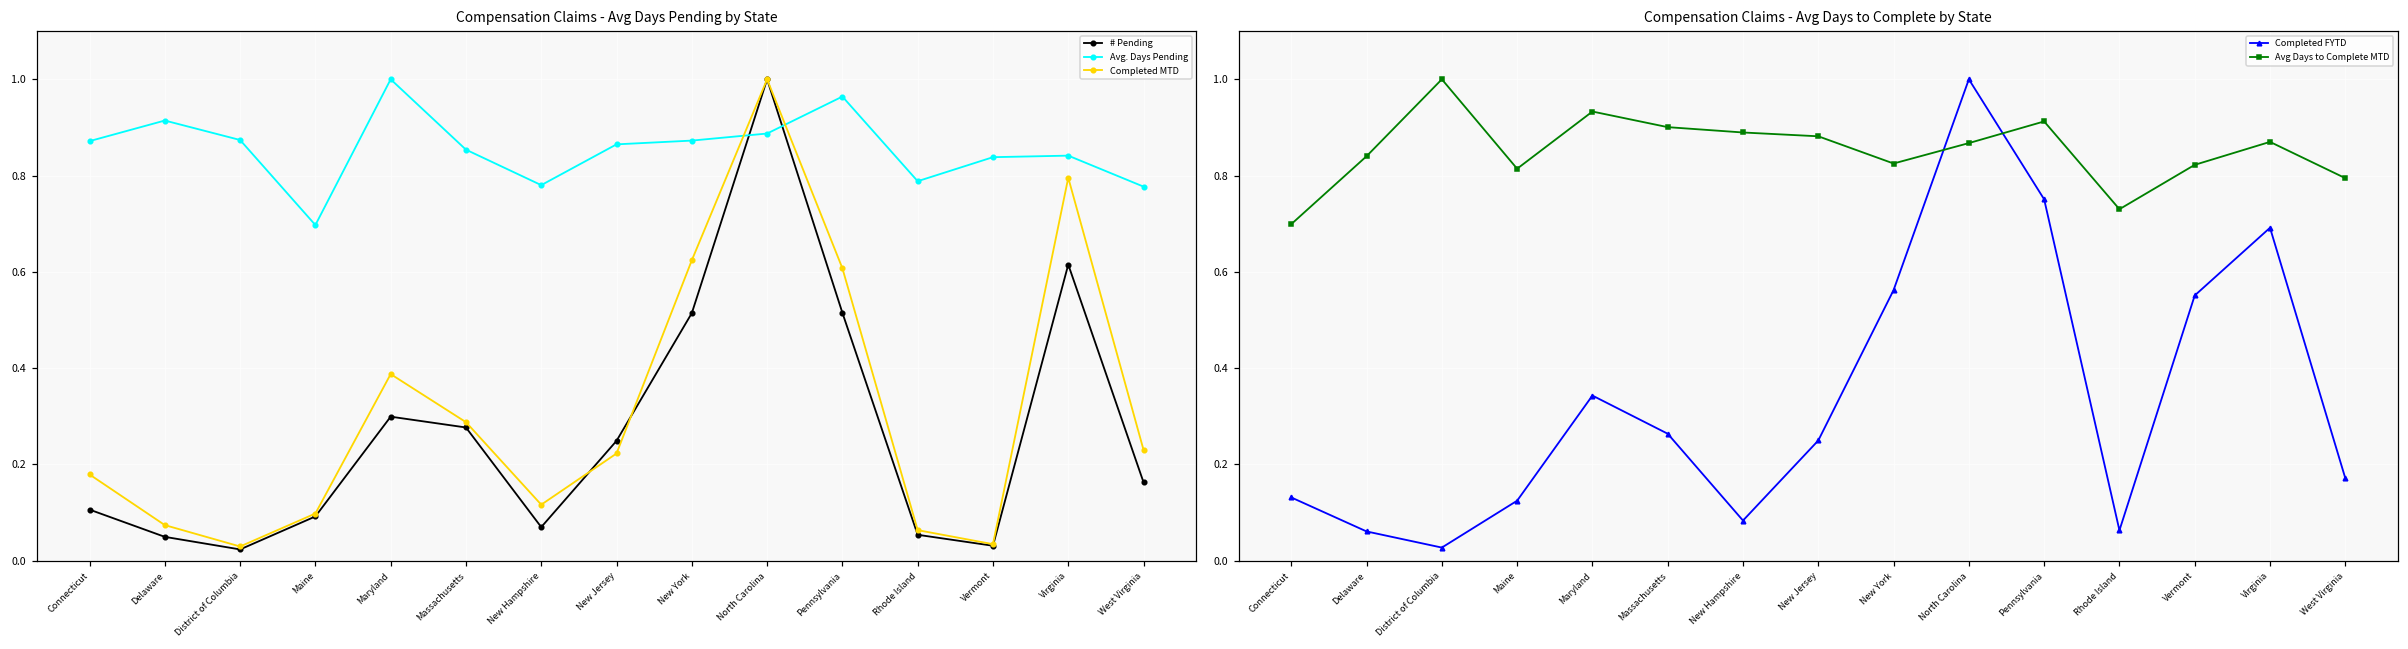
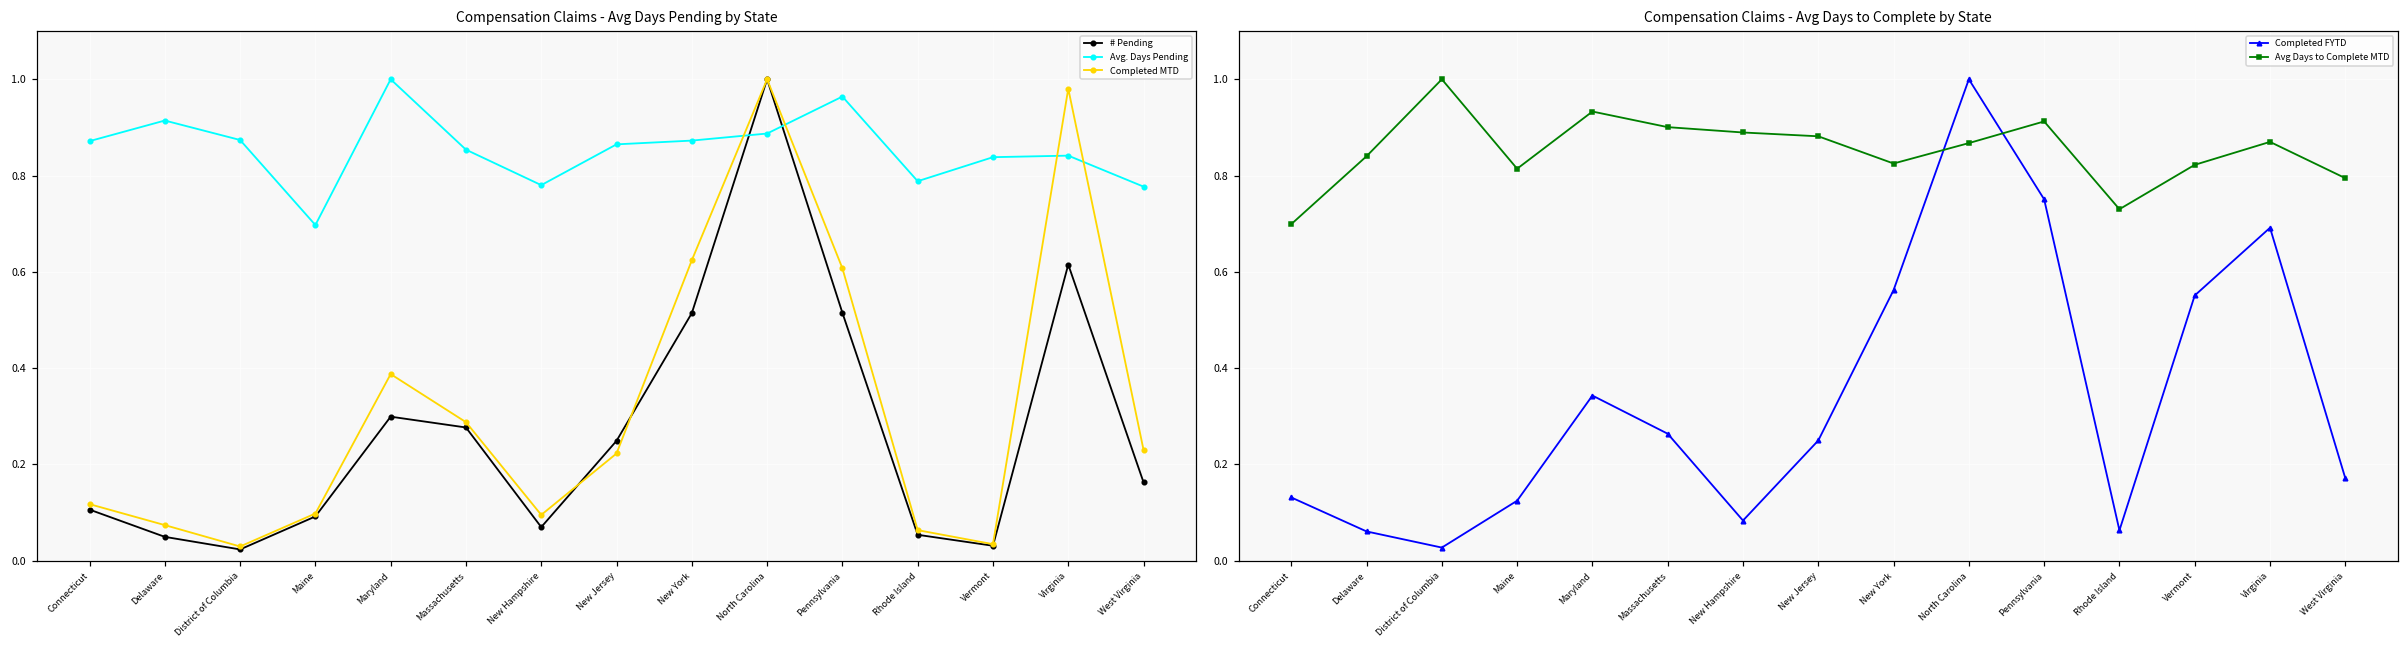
Compensation Claims - Avg Days Pending by State, Completed MTD, Connecticut: 0.18 -> 0.12
Compensation Claims - Avg Days Pending by State, Completed MTD, New Hampshire: 0.12 -> 0.09
Compensation Claims - Avg Days Pending by State, Completed MTD, Virginia: 0.80 -> 0.98
